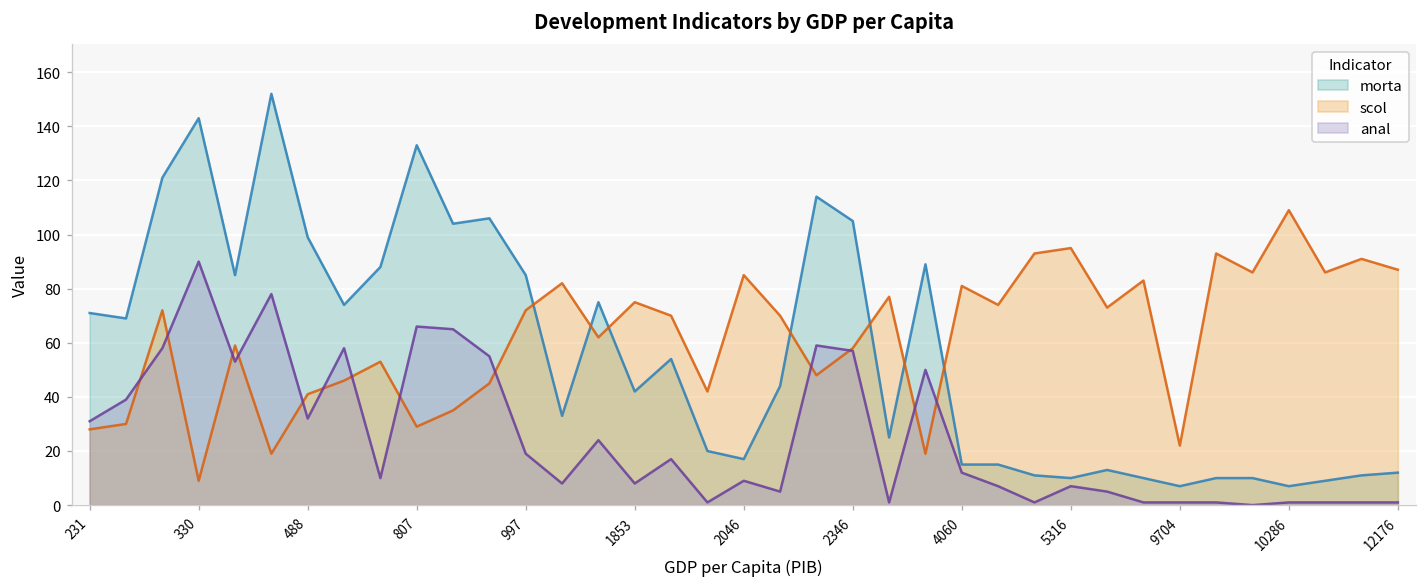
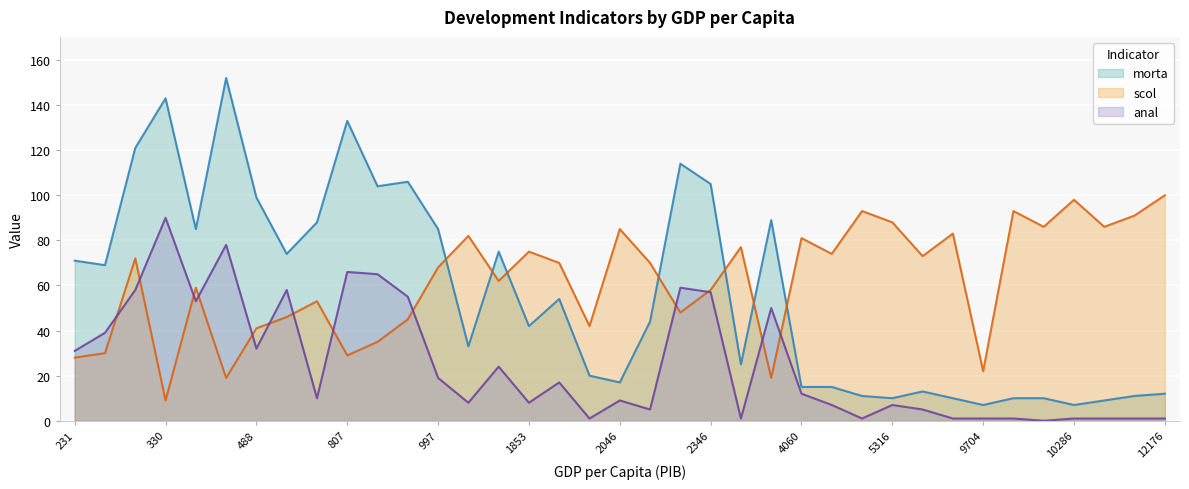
scol, 997: 72 -> 68
scol, 5316: 95 -> 88
scol, 10286: 109 -> 98
scol, 12176: 87 -> 100
